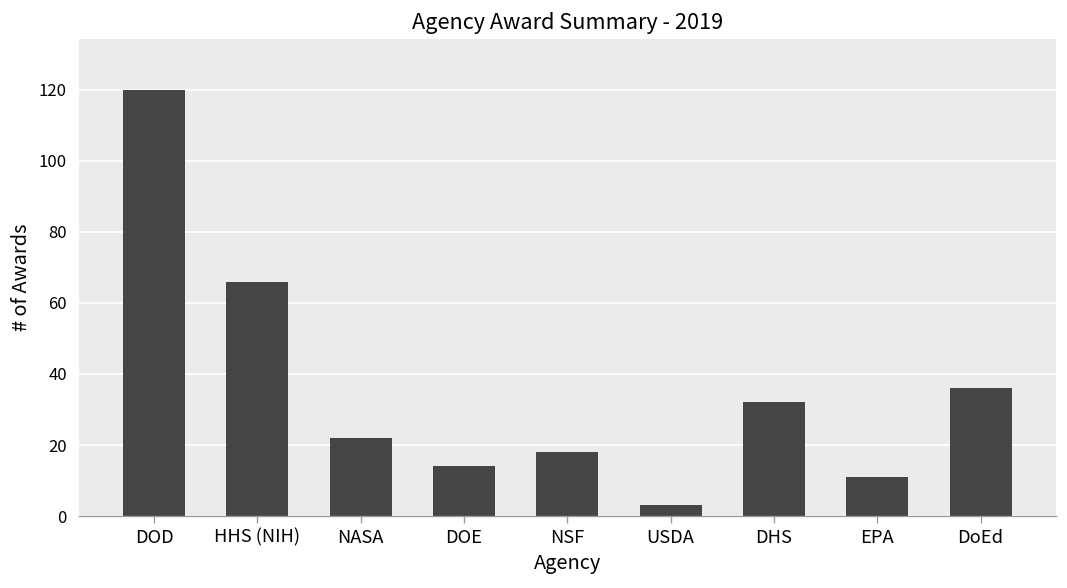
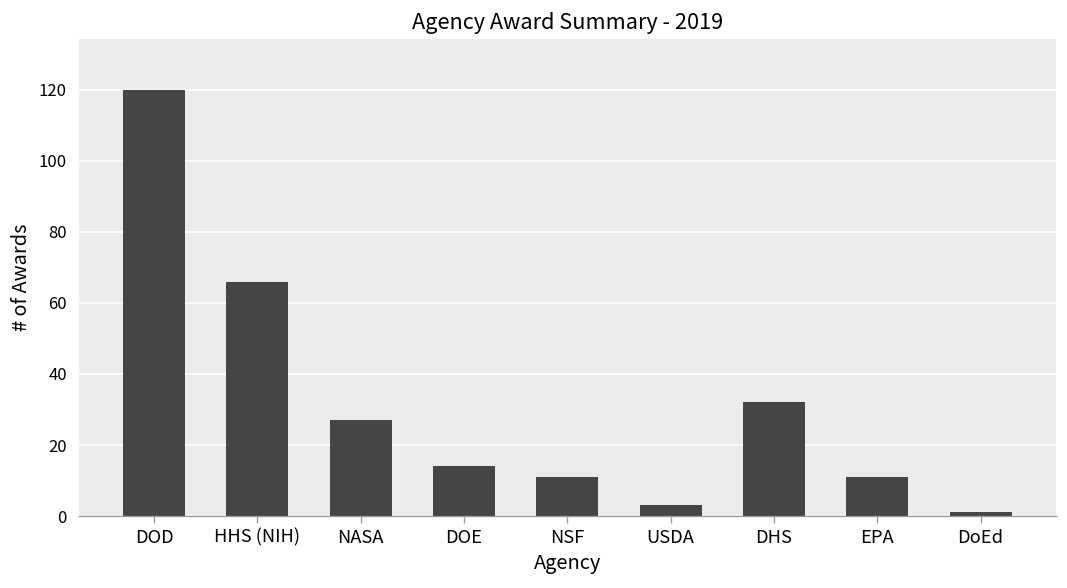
NASA: 22 -> 27
NSF: 18 -> 11
DoEd: 36 -> 1
